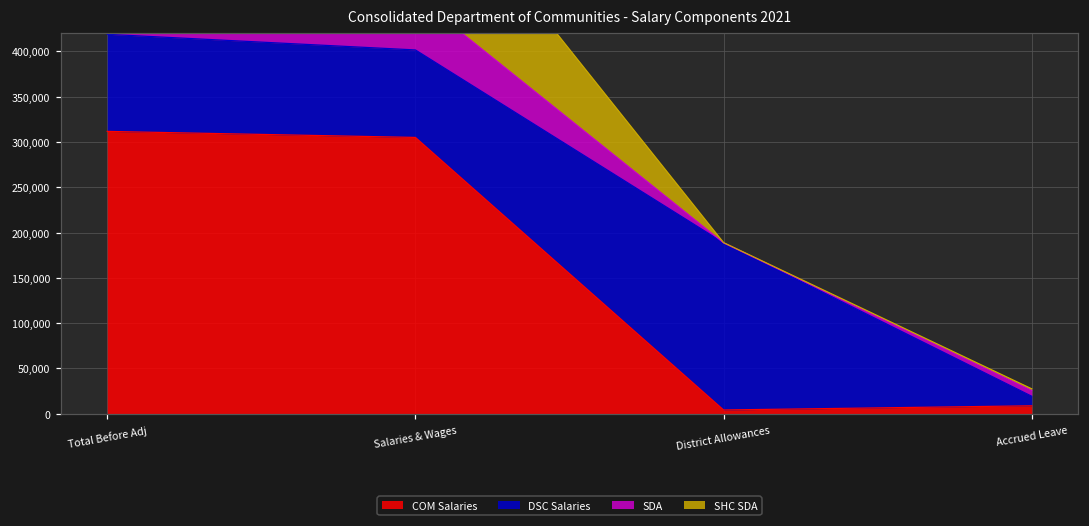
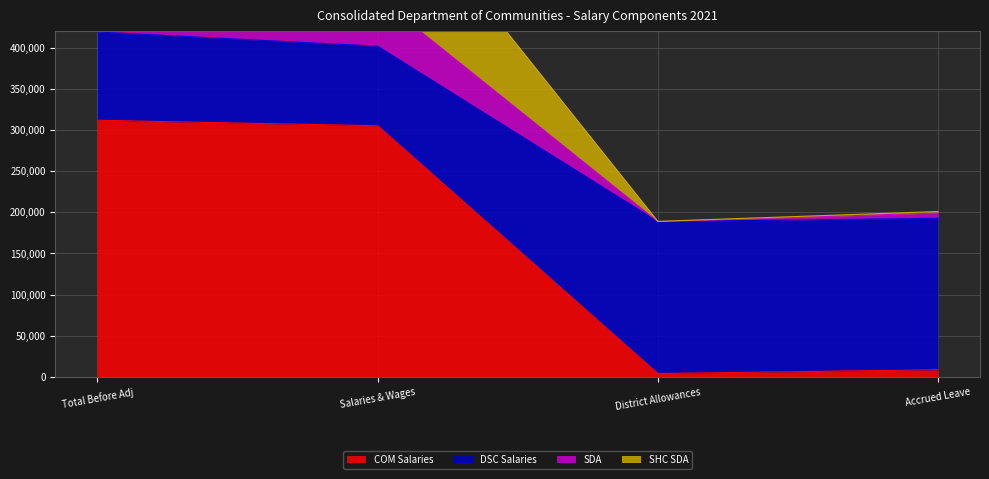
DSC Salaries, Accrued Leave: 10,000 -> 180,000
